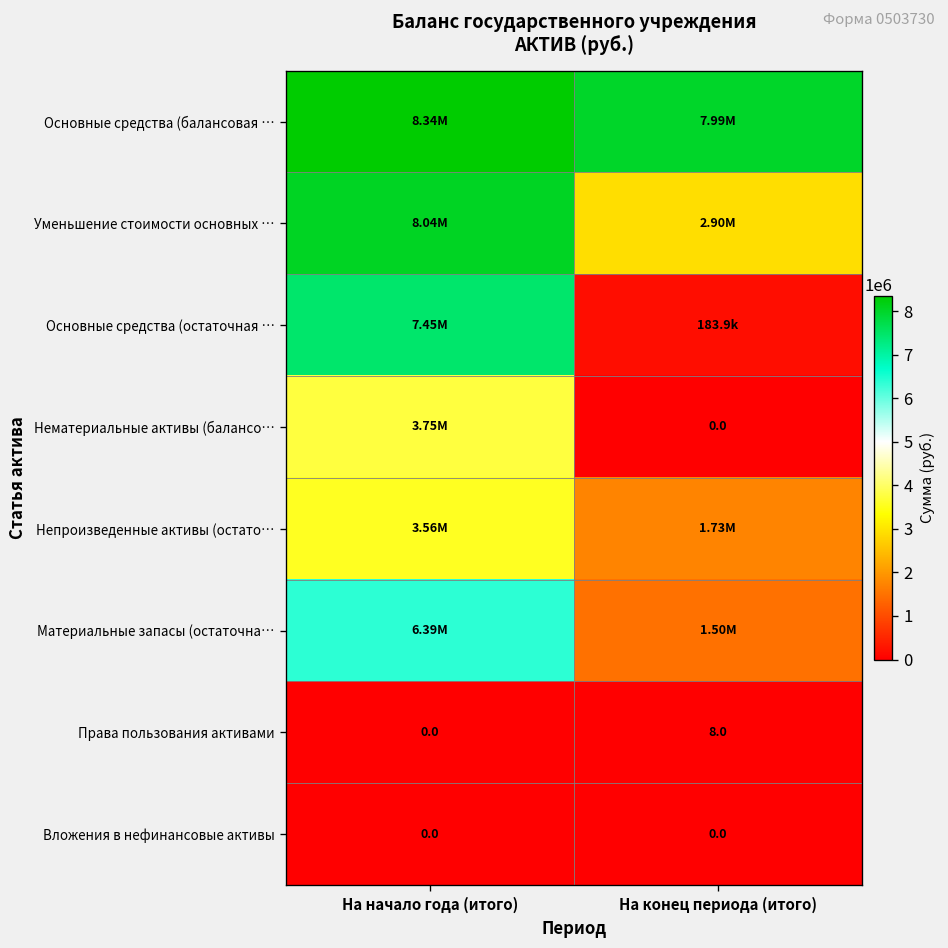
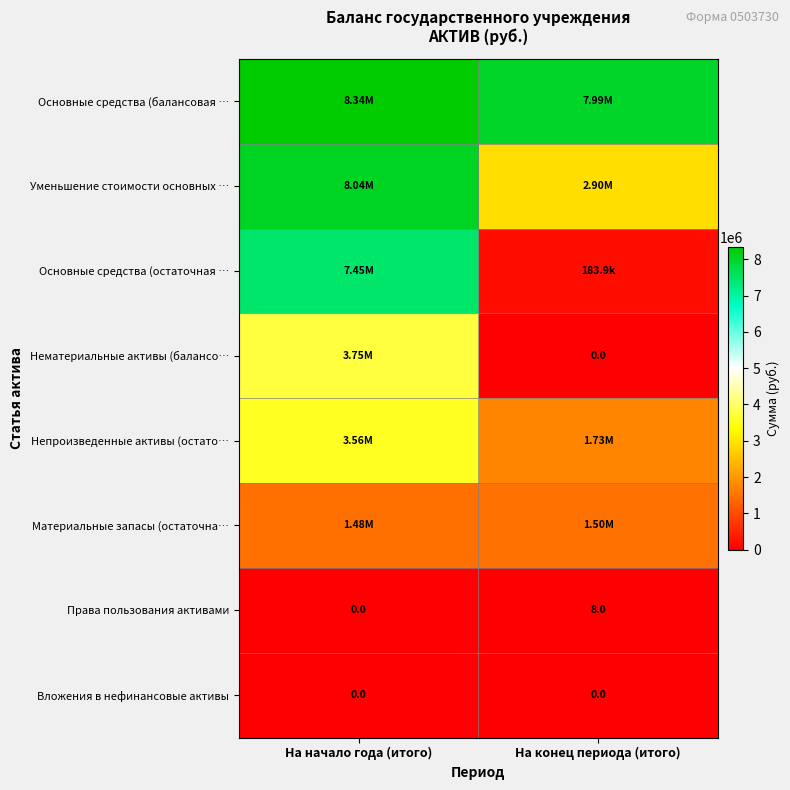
Материальные запасы (остаточна…, На начало года (итого): 6.39M -> 1.48M
